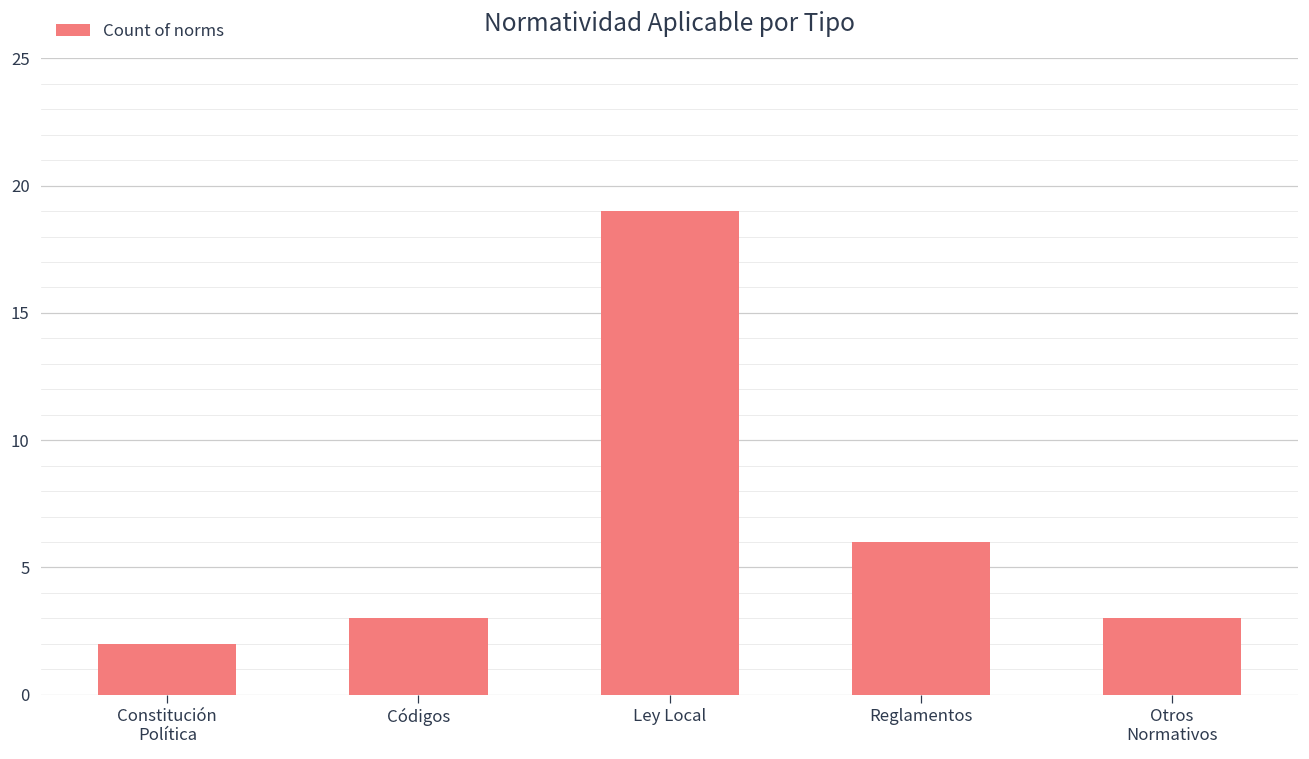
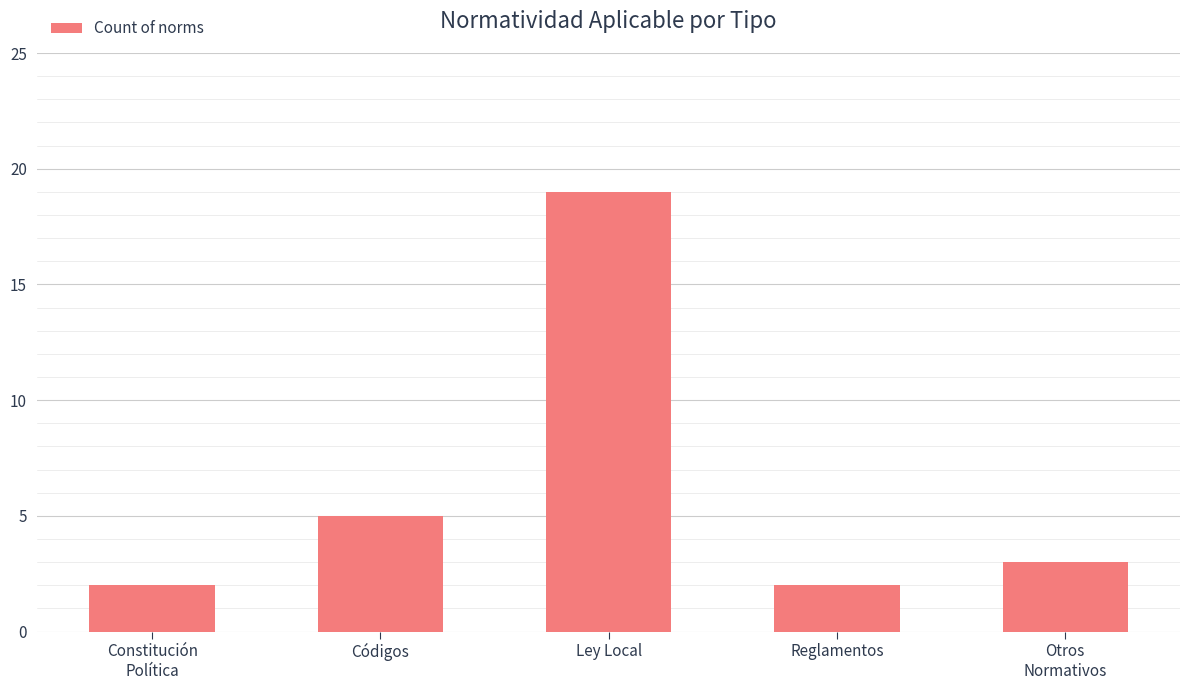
Códigos: 3 -> 5
Reglamentos: 6 -> 2
